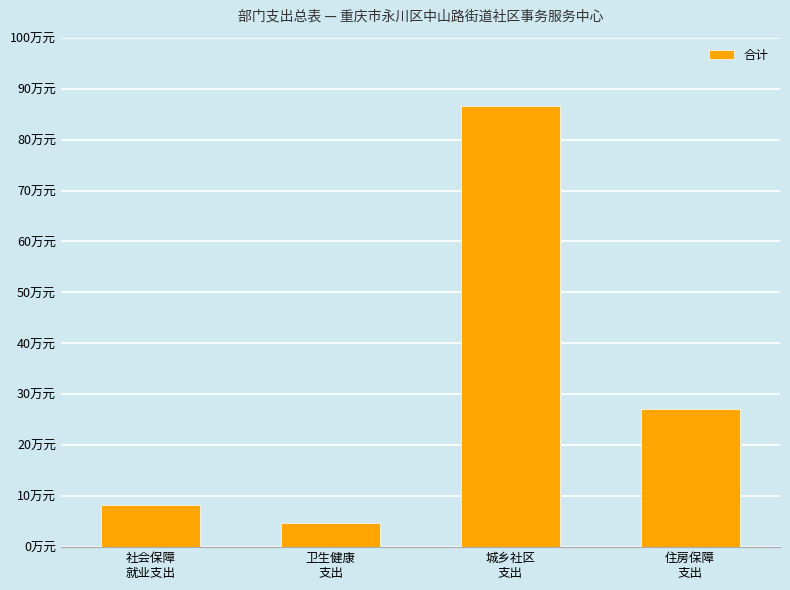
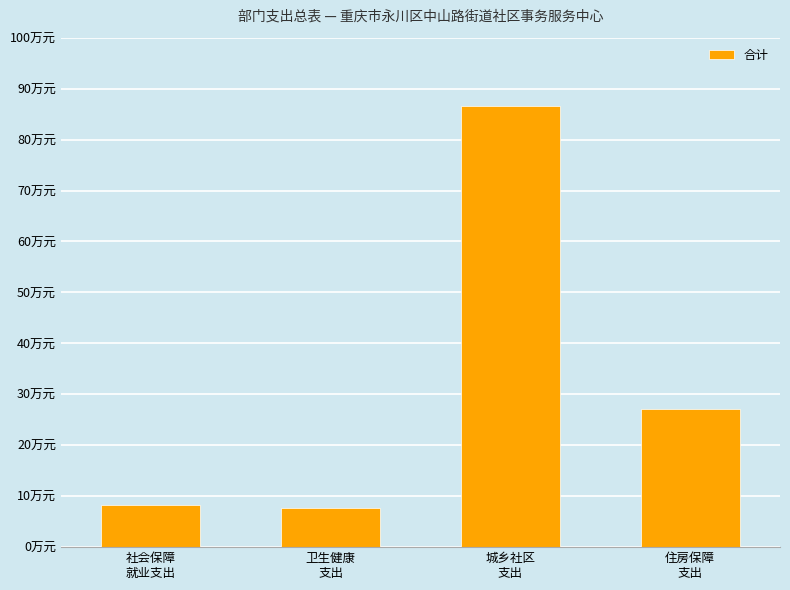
卫生健康 支出: 5万元 -> 8万元
